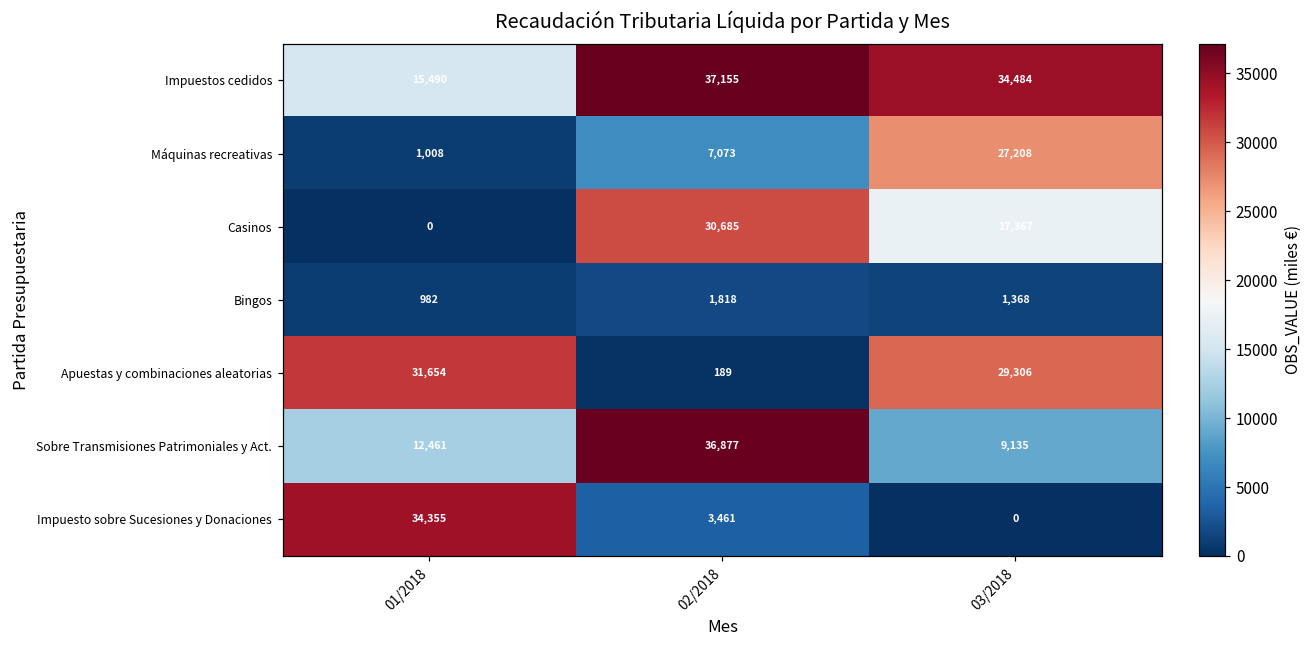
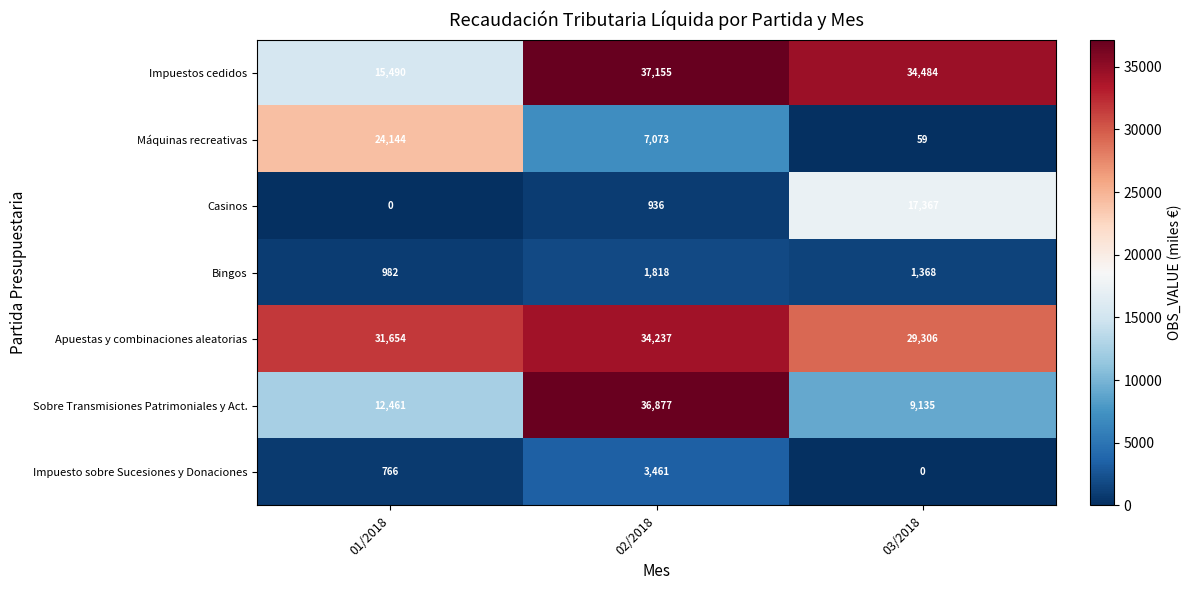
Máquinas recreativas, 01/2018: 1,008 -> 24,144
Máquinas recreativas, 03/2018: 27,208 -> 59
Casinos, 02/2018: 30,685 -> 936
Apuestas y combinaciones aleatorias, 02/2018: 189 -> 34,237
Impuesto sobre Sucesiones y Donaciones, 01/2018: 34,355 -> 766
